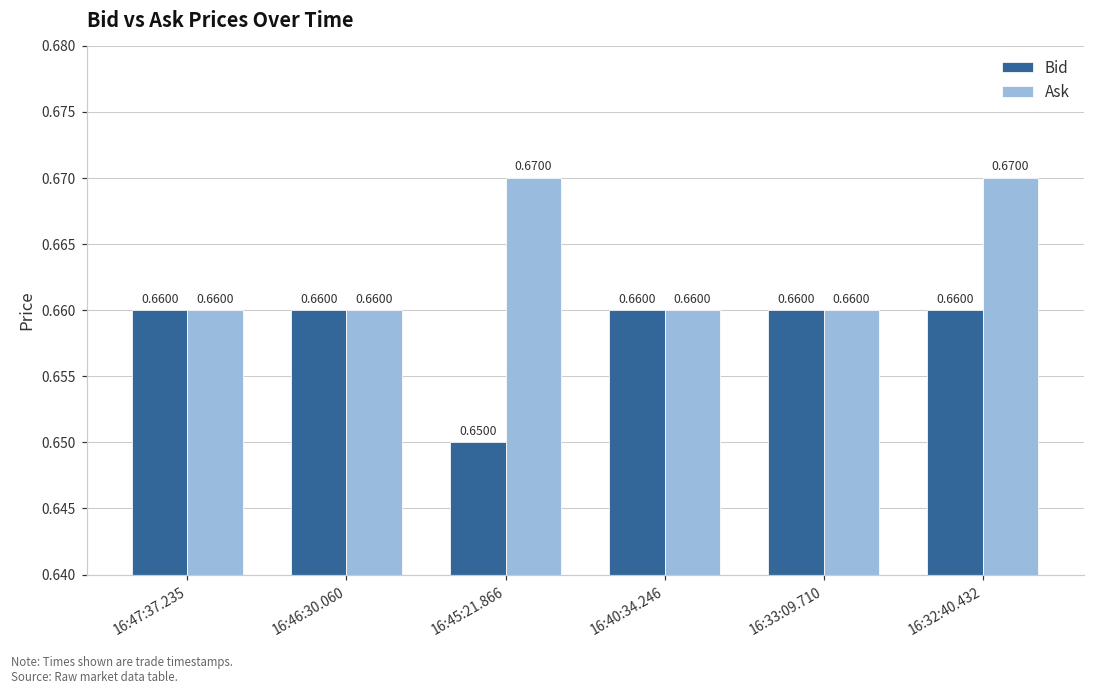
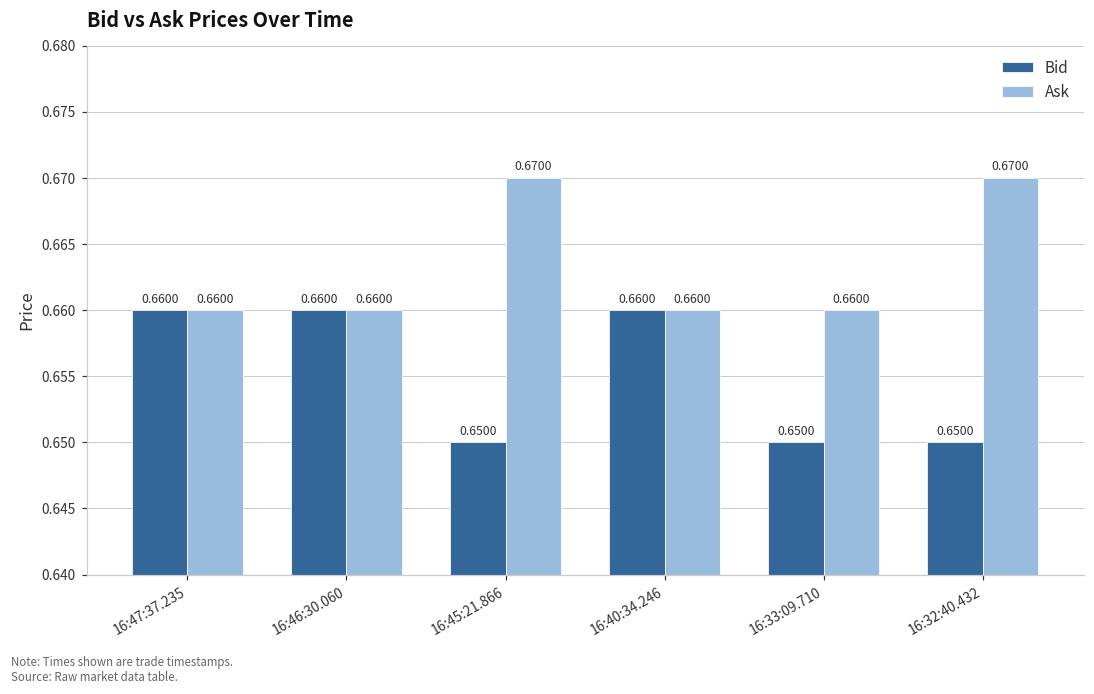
Bid, 16:33:09.710: 0.6600 -> 0.6500
Bid, 16:32:40.432: 0.6600 -> 0.6500
